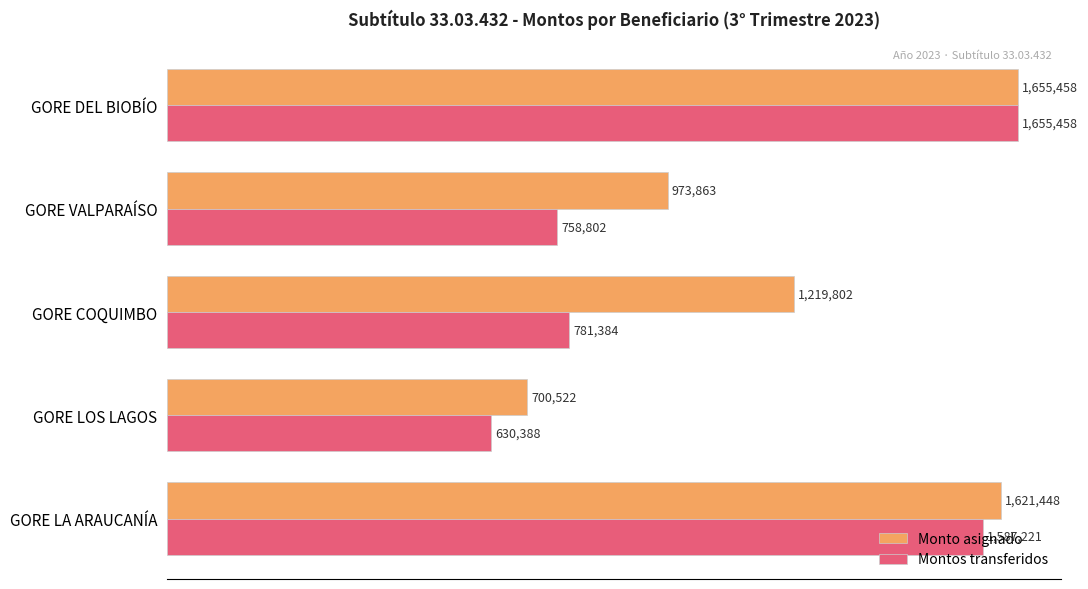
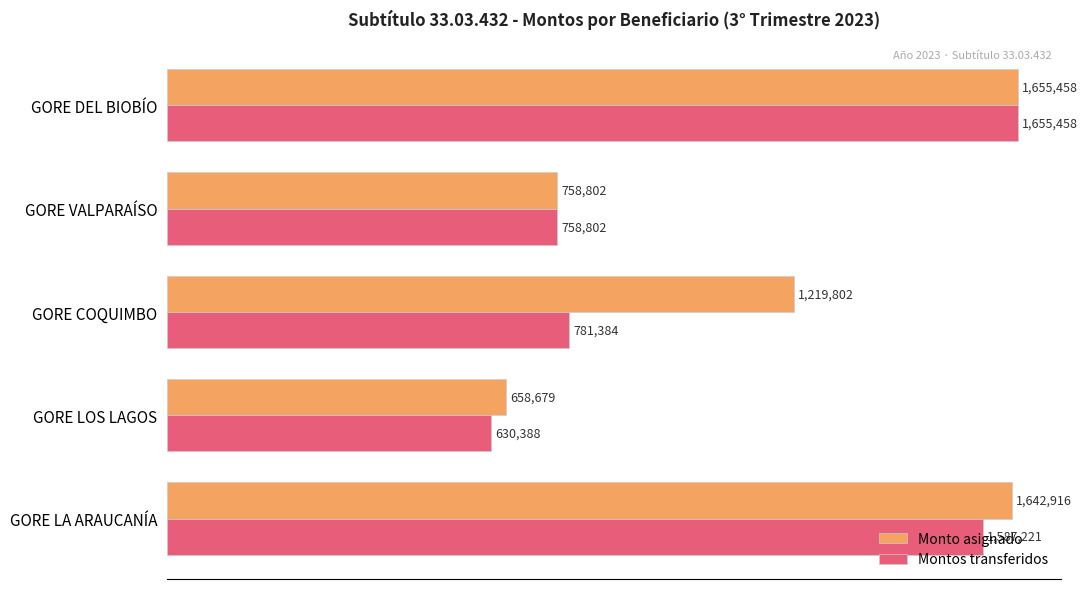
Monto asignado, GORE VALPARAÍSO: 973,863 -> 758,802
Monto asignado, GORE LOS LAGOS: 700,522 -> 658,679
Monto asignado, GORE LA ARAUCANÍA: 1,621,448 -> 1,642,916
